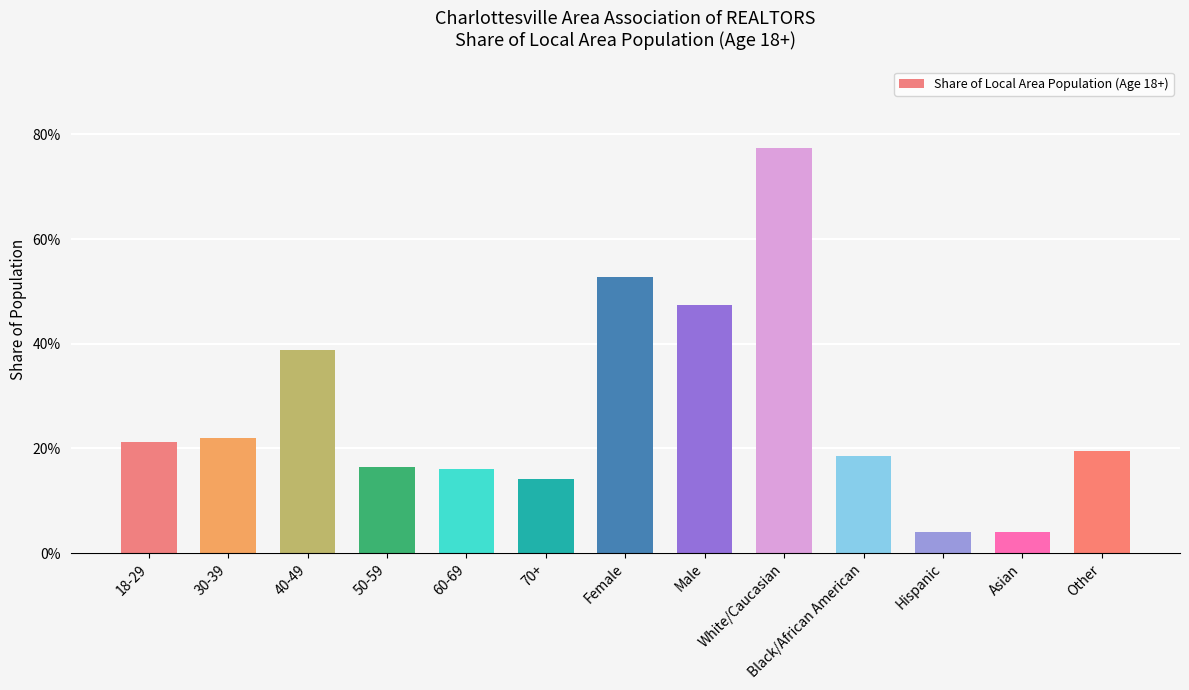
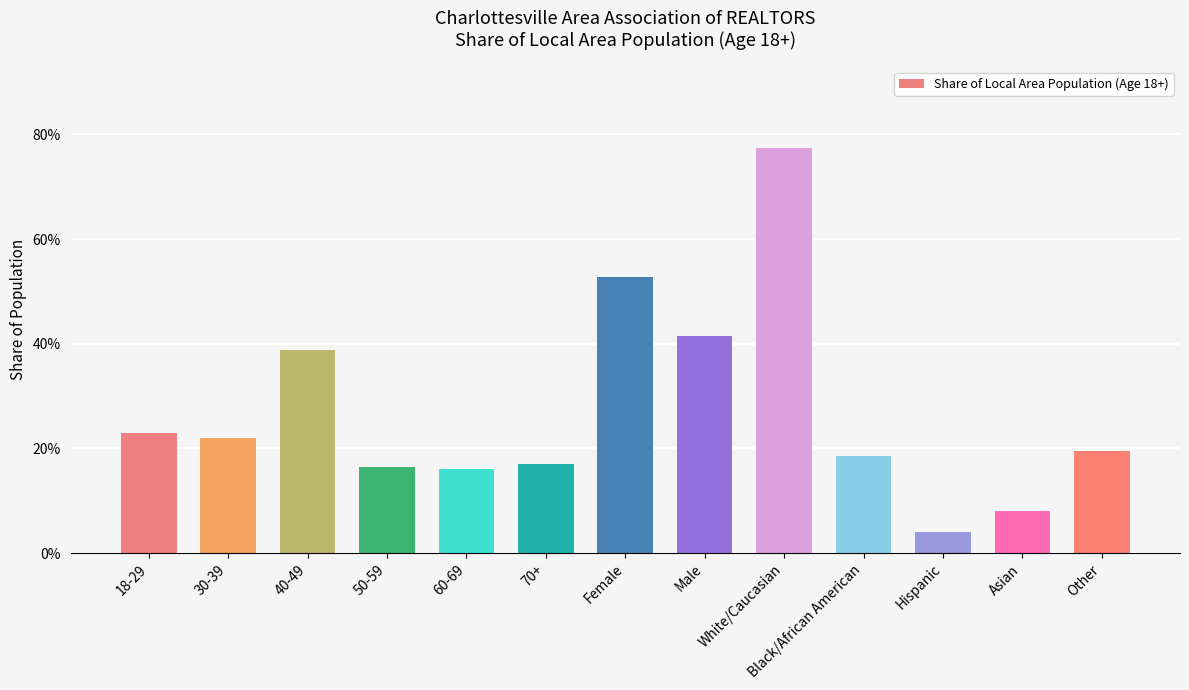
18-29: 21% -> 23%
70+: 14% -> 17%
Male: 47% -> 42%
Asian: 4% -> 8%
